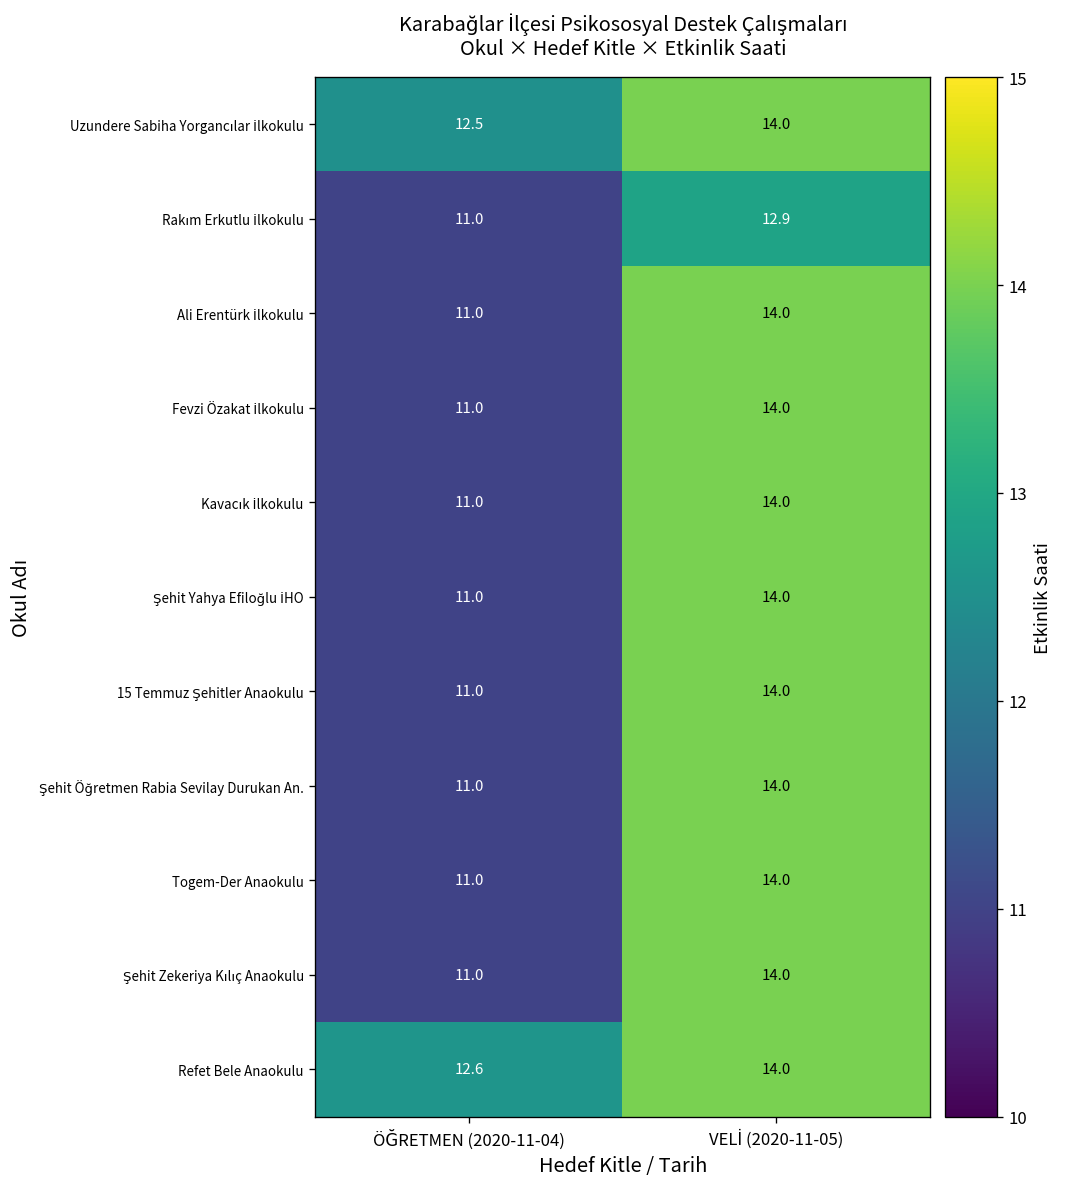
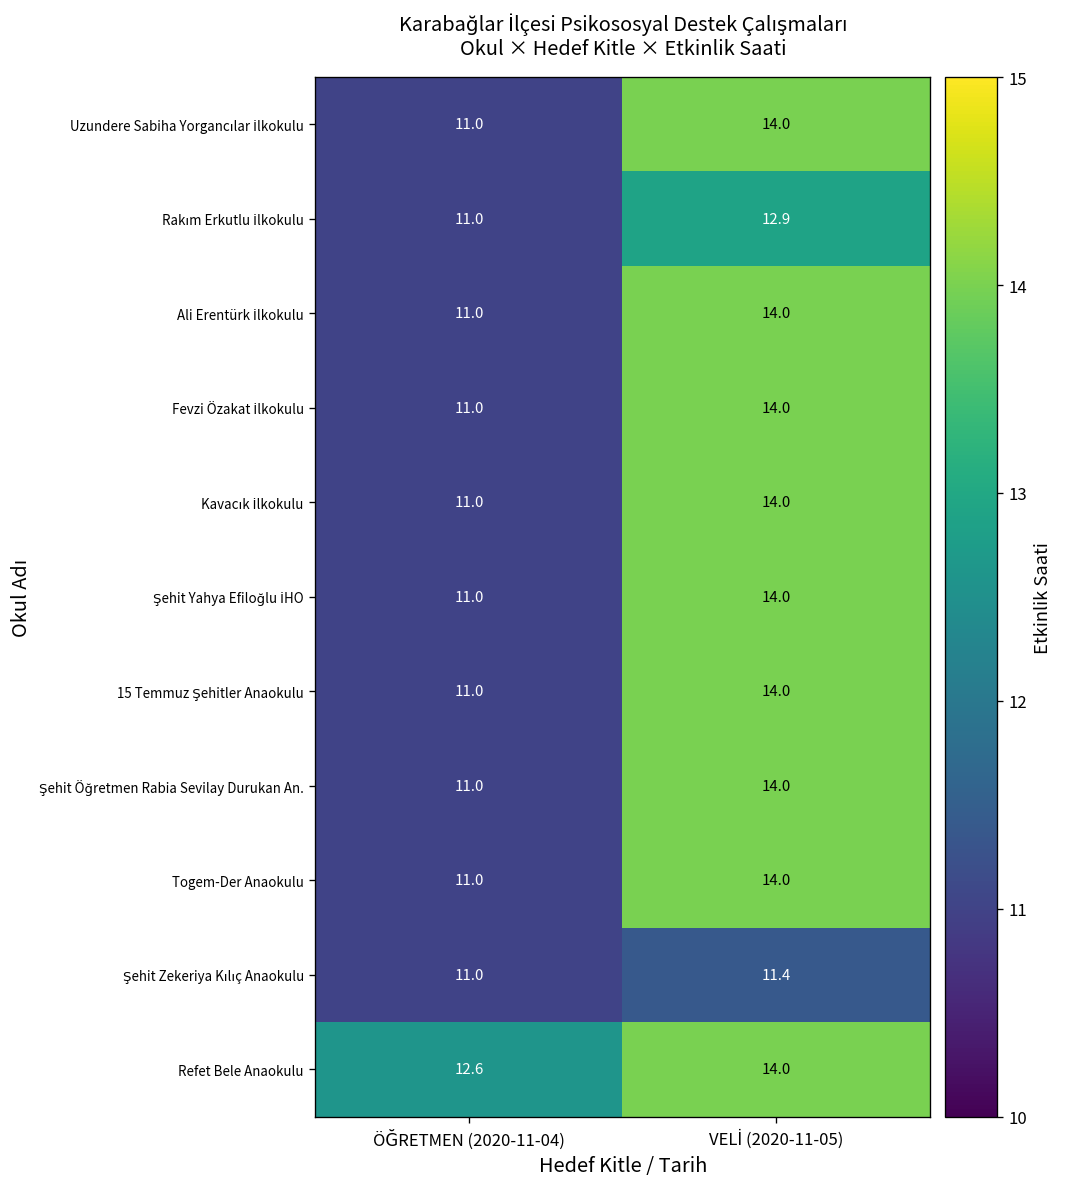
Uzundere Sabiha Yorgancılar İlkokulu, ÖĞRETMEN (2020-11-04): 12.5 -> 11.0
Şehit Zekeriya Kılıç Anaokulu, VELİ (2020-11-05): 14.0 -> 11.4
